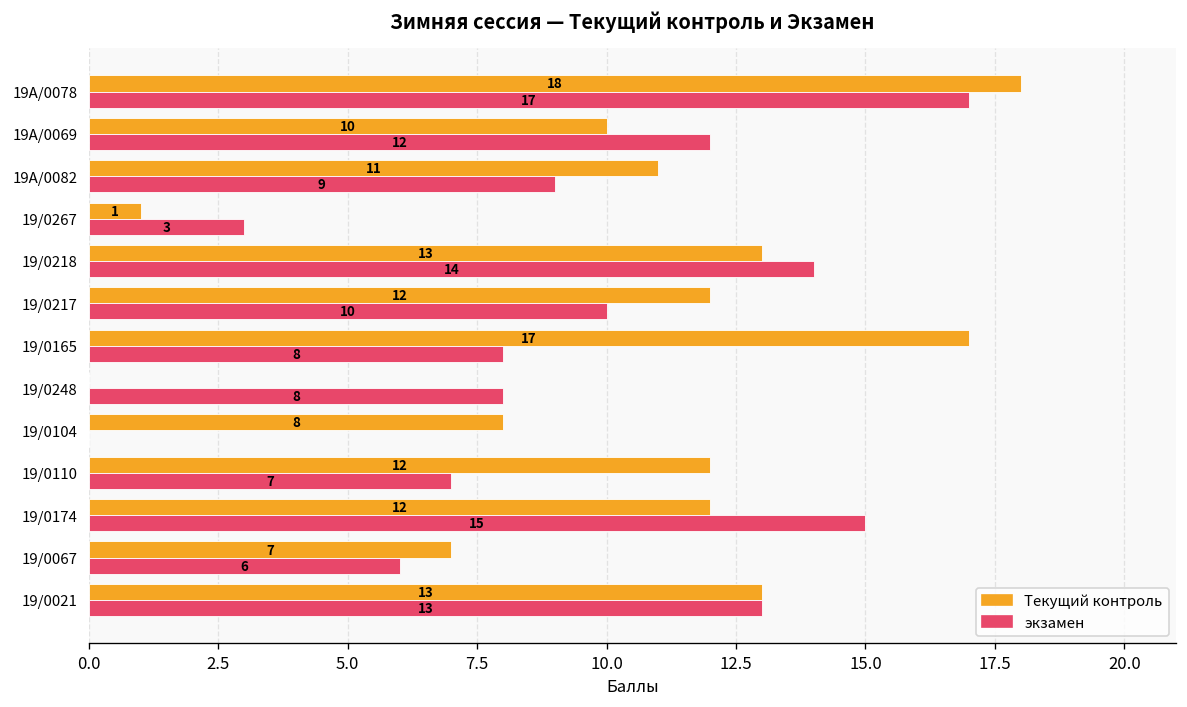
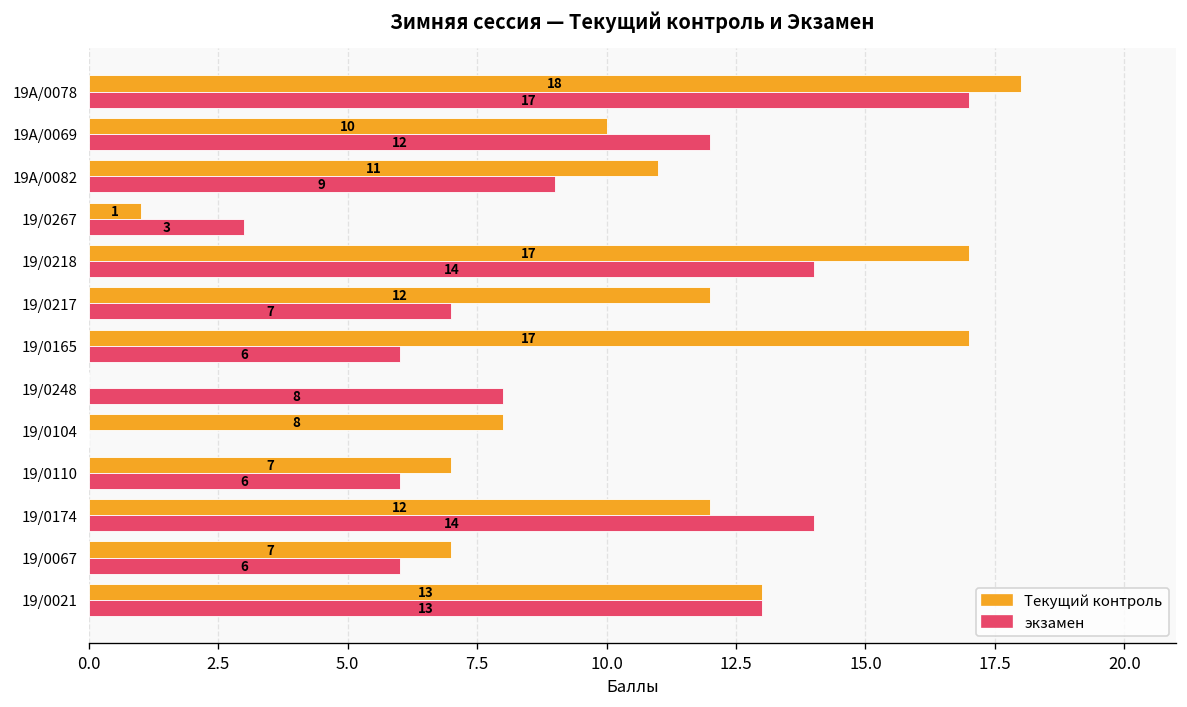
Текущий контроль, 19/0218: 13 -> 17
экзамен, 19/0217: 10 -> 7
экзамен, 19/0165: 8 -> 6
Текущий контроль, 19/0110: 12 -> 7
экзамен, 19/0110: 7 -> 6
экзамен, 19/0174: 15 -> 14
